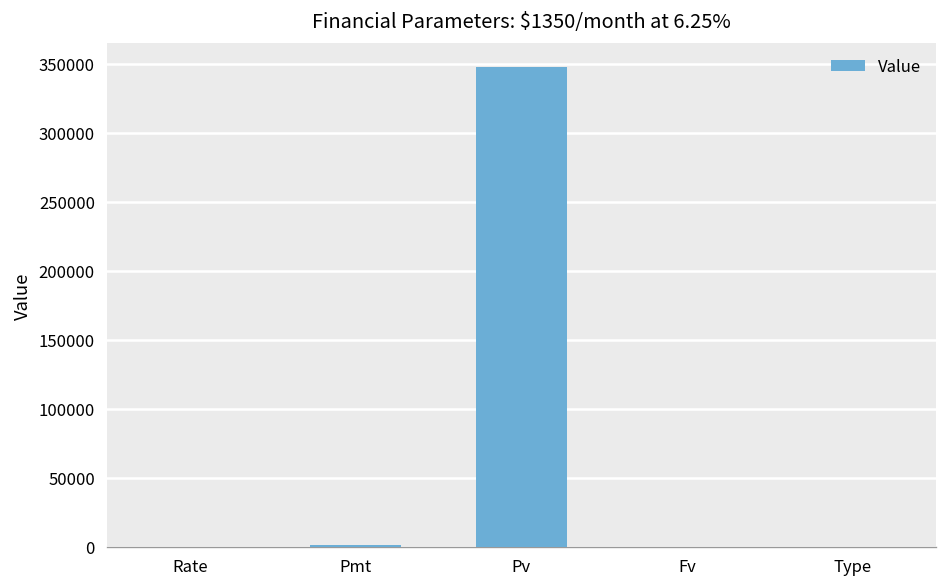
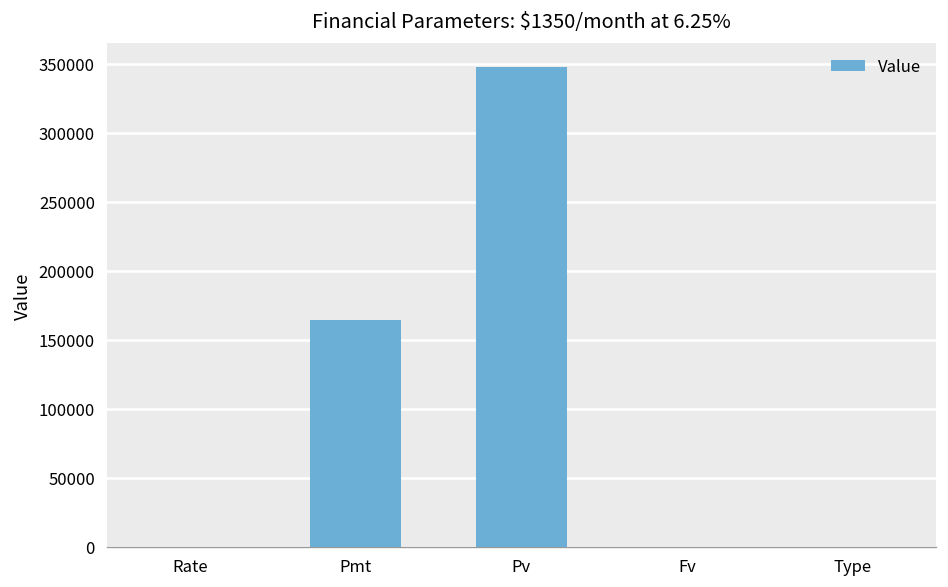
Pmt: 1000 -> 164000
